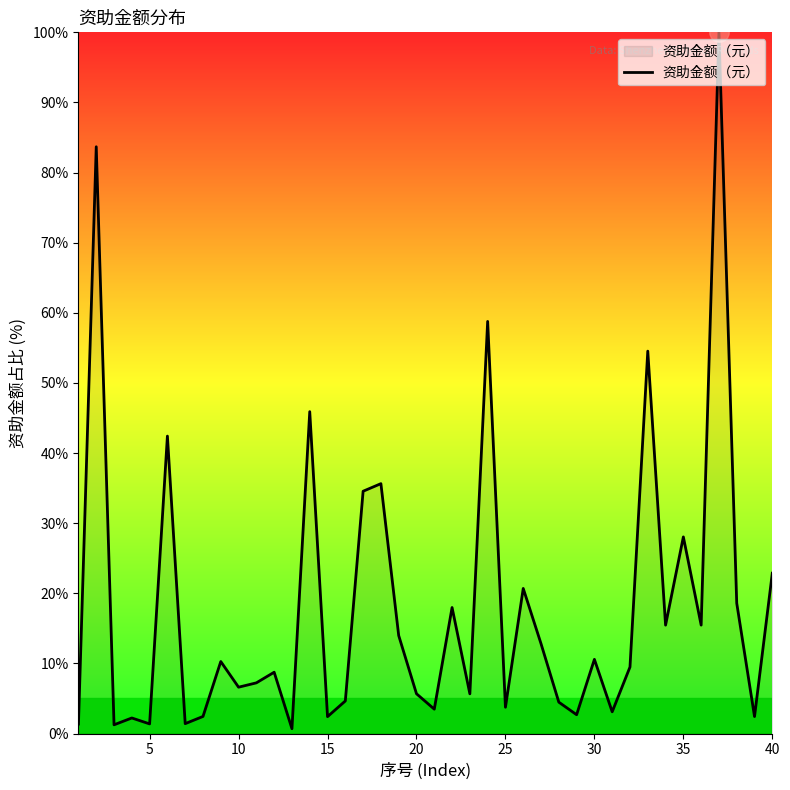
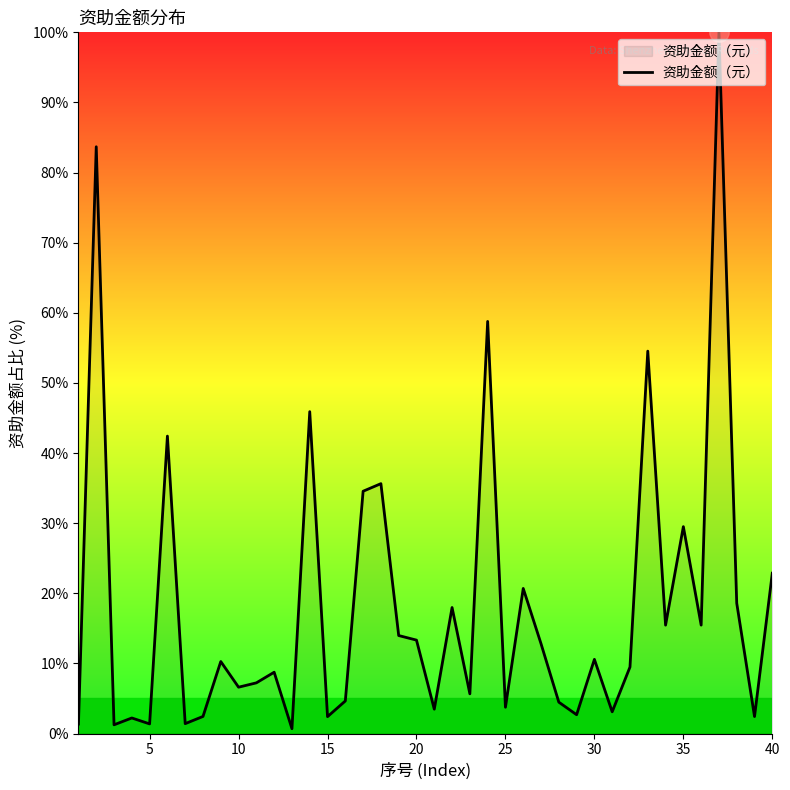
资助金额（元）, 20: 6% -> 13%
资助金额（元）, 35: 28% -> 30%
